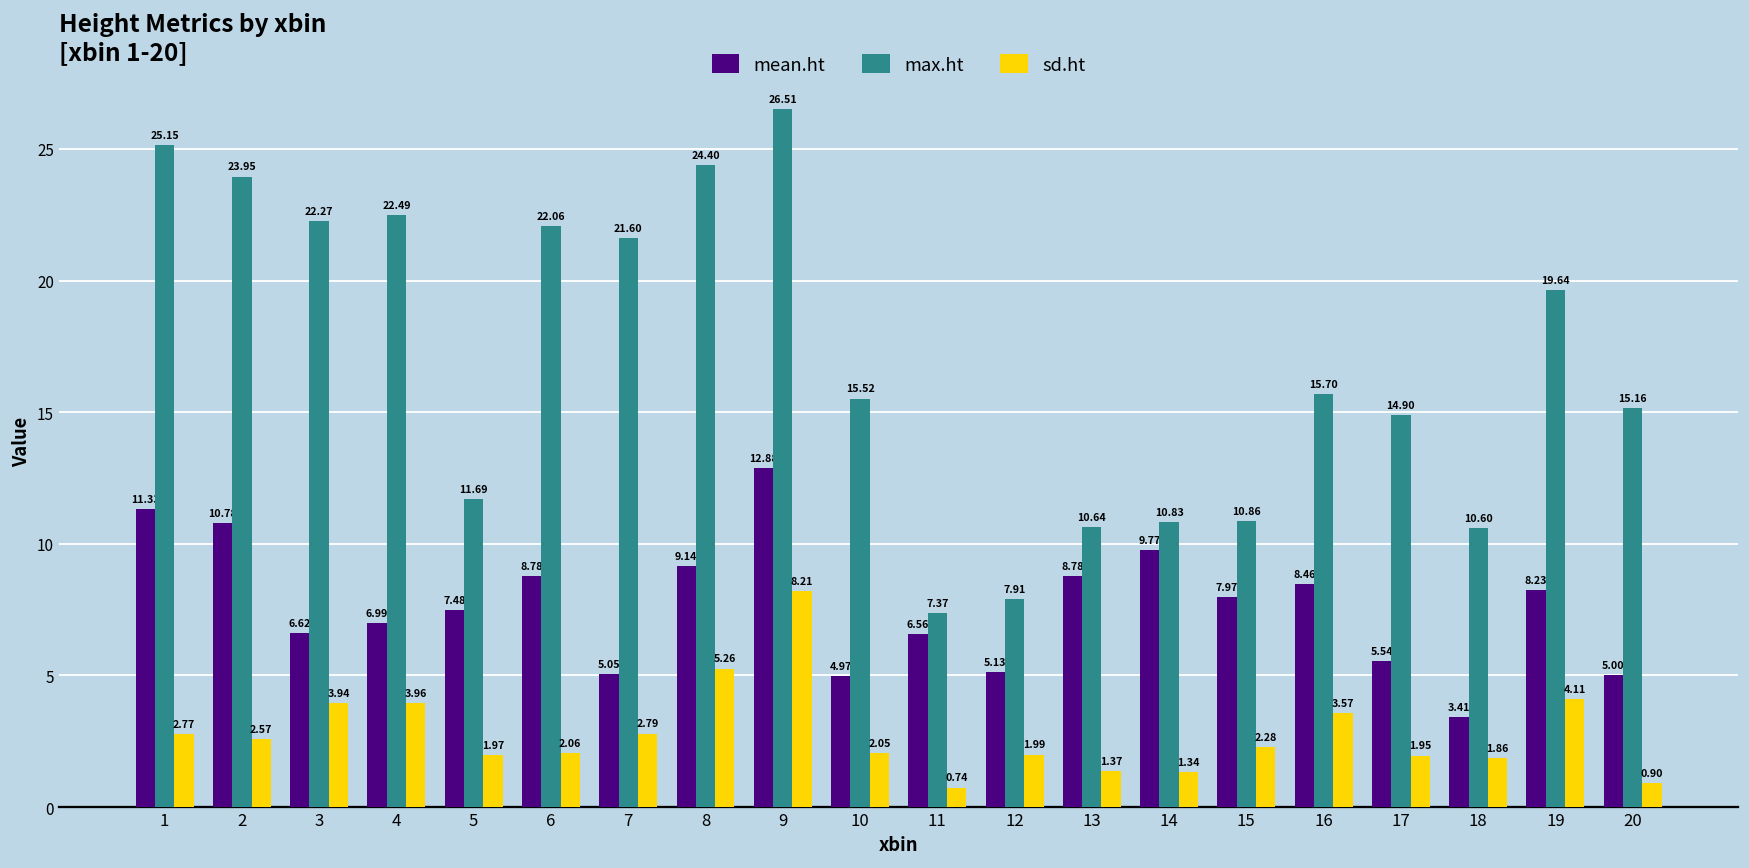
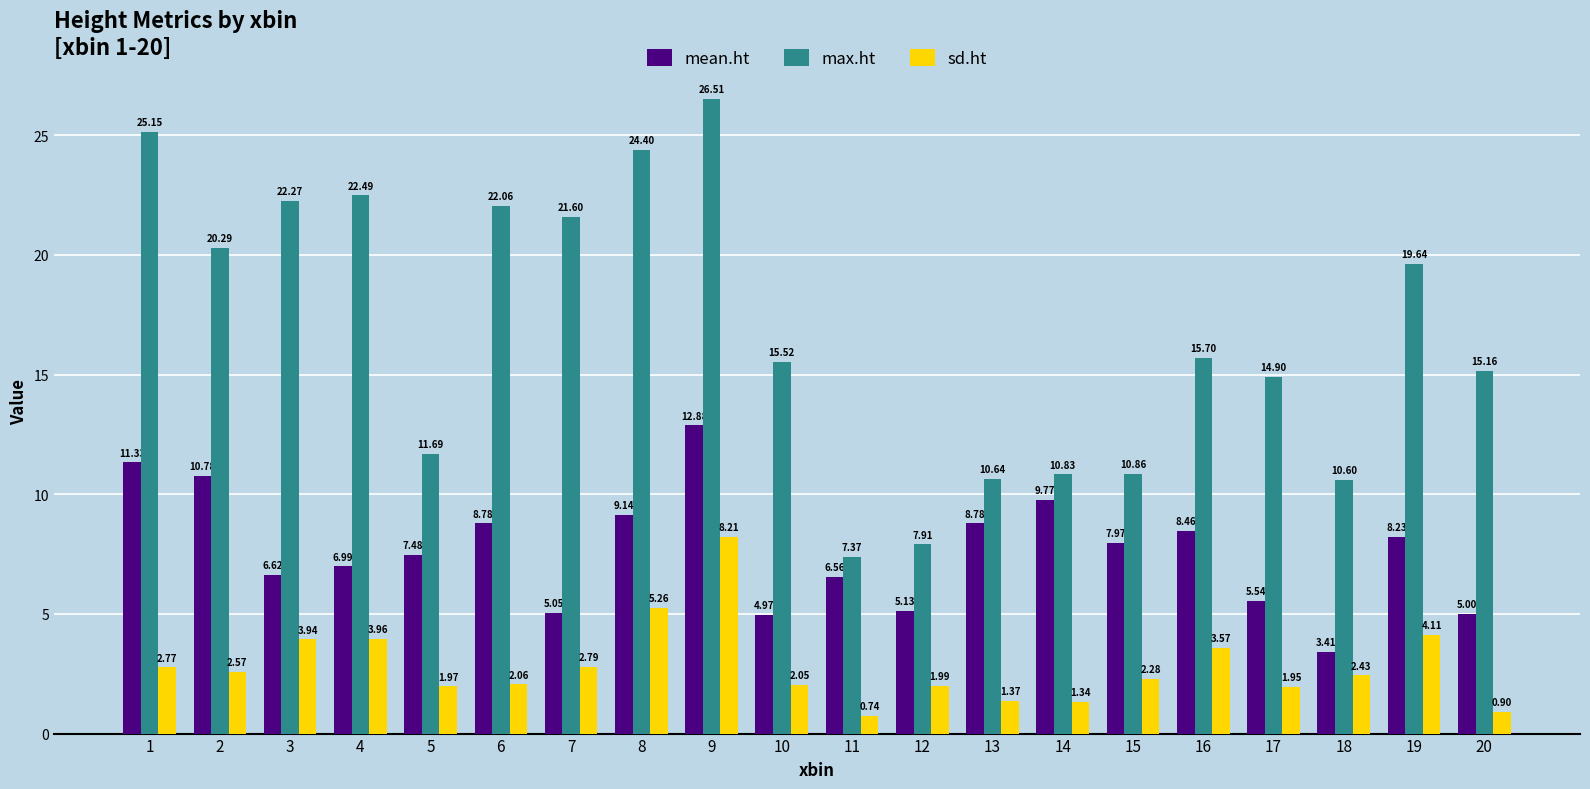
max.ht, 2: 23.95 -> 20.29
sd.ht, 18: 1.86 -> 2.43
